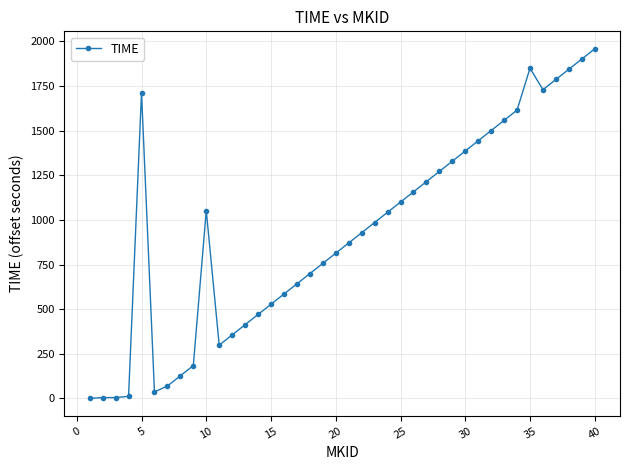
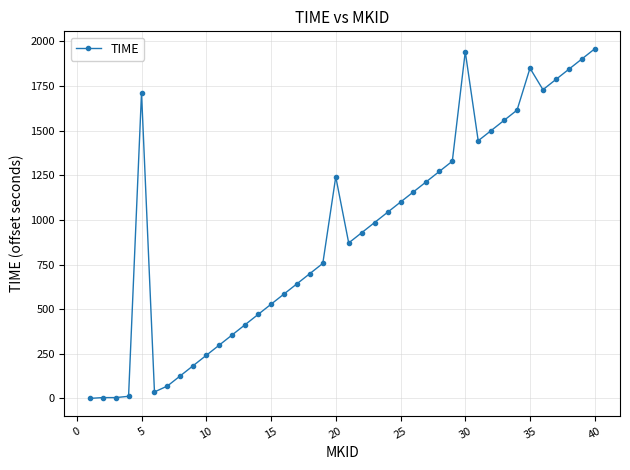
10: 1050 -> 240
20: 810 -> 1240
30: 1390 -> 1940
